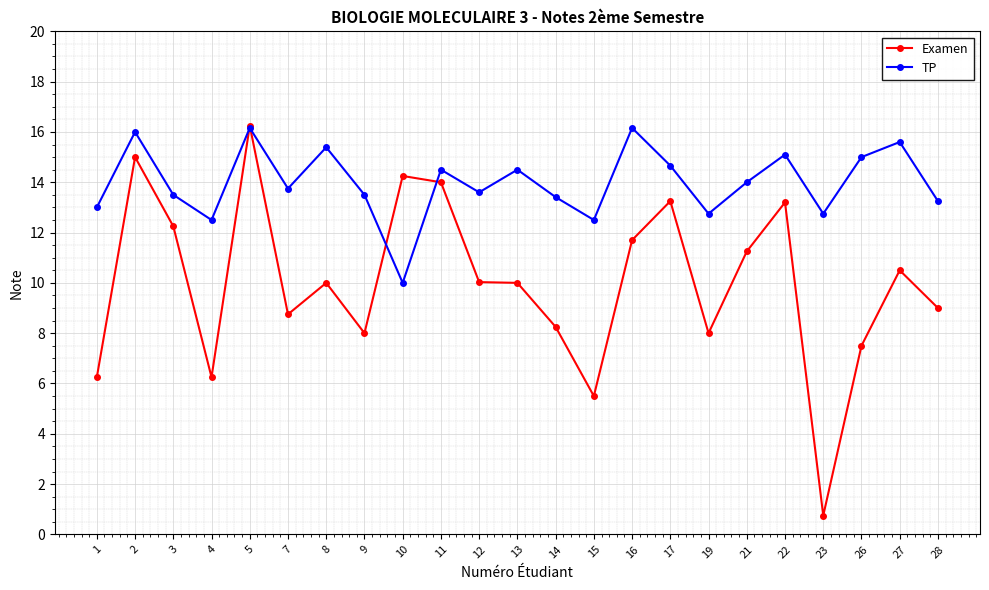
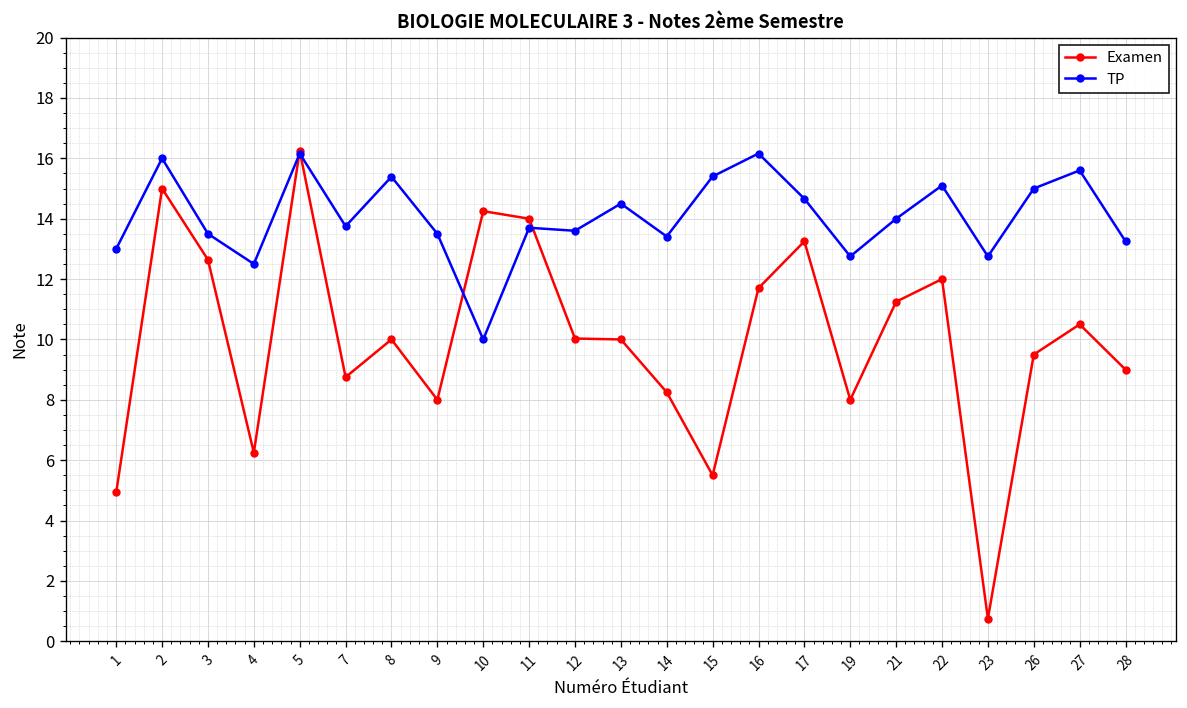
Examen, 1: 6.3 -> 4.9
Examen, 3: 12.3 -> 12.6
TP, 11: 14.5 -> 13.7
TP, 15: 12.5 -> 15.4
Examen, 22: 13.2 -> 12.0
Examen, 26: 7.5 -> 9.5
